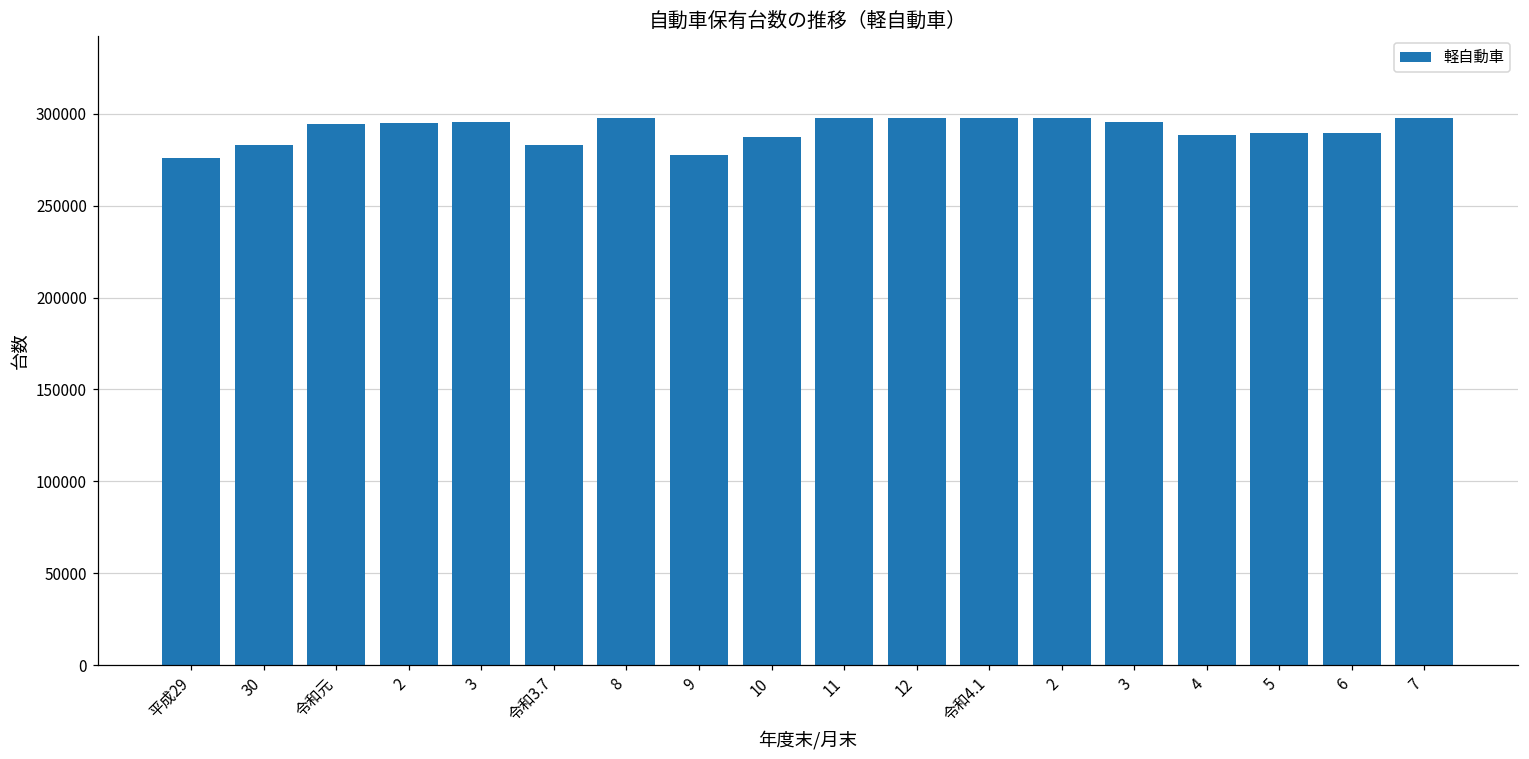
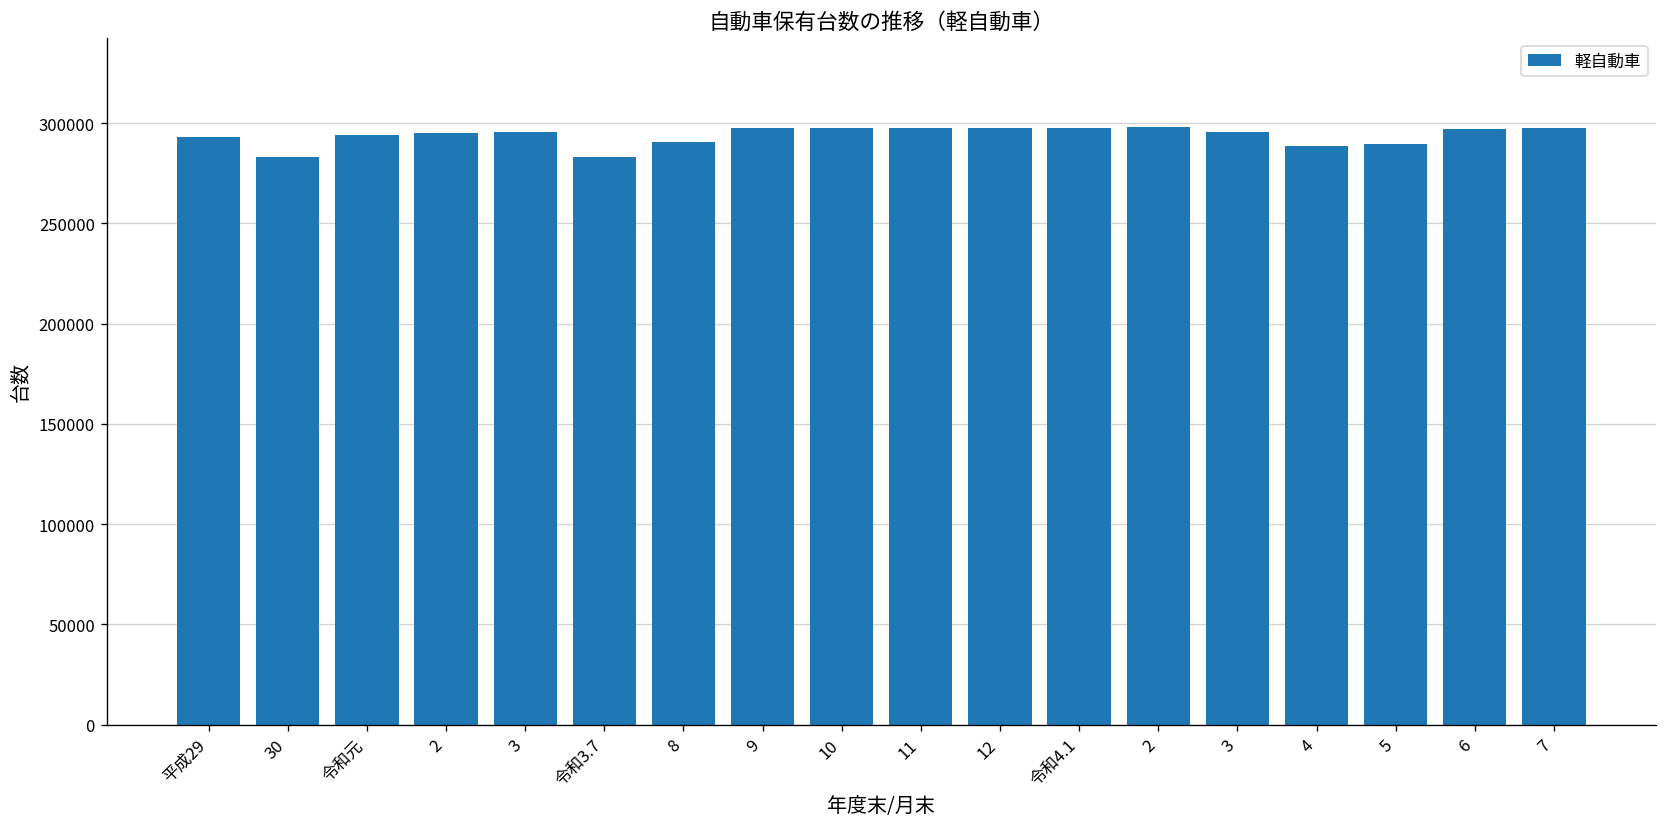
平成29: 276000 -> 293000
8: 297000 -> 291000
9: 277000 -> 297000
10: 287000 -> 297000
6: 289000 -> 297000
